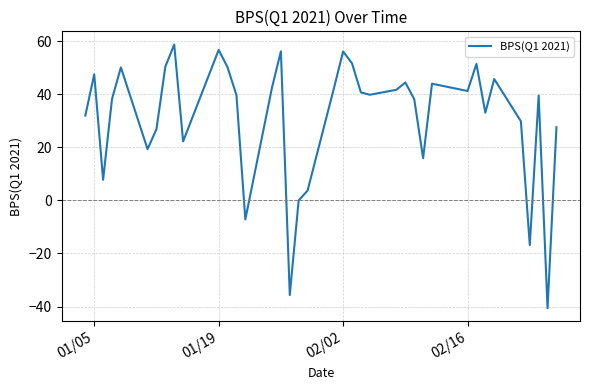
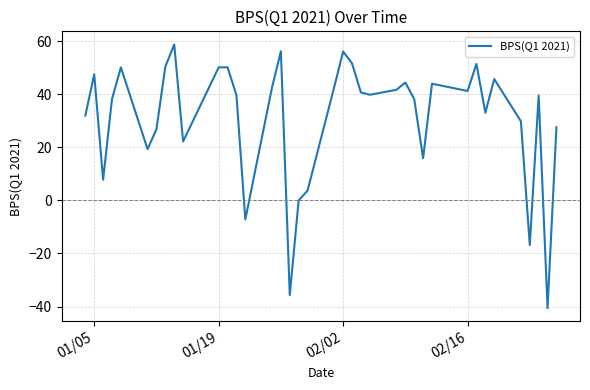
01/19: 57 -> 50
